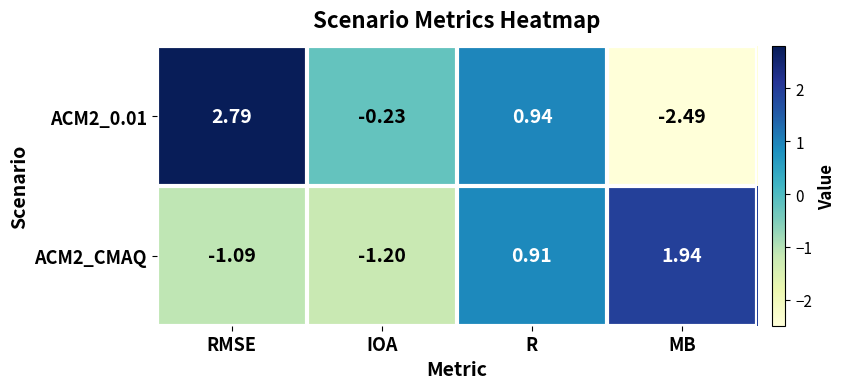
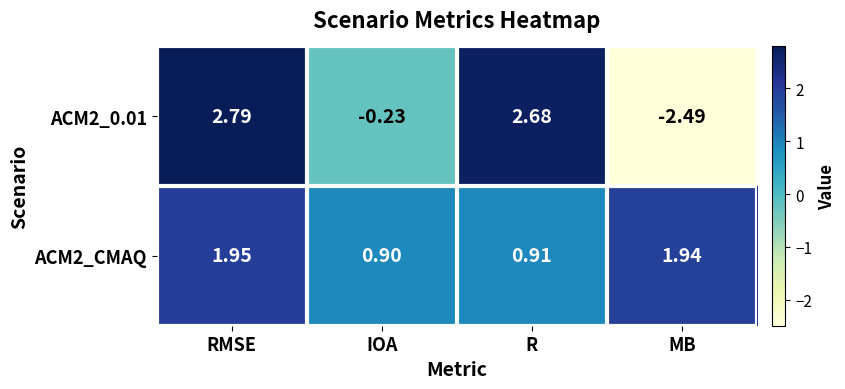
ACM2_0.01, R: 0.94 -> 2.68
ACM2_CMAQ, RMSE: -1.09 -> 1.95
ACM2_CMAQ, IOA: -1.20 -> 0.90
